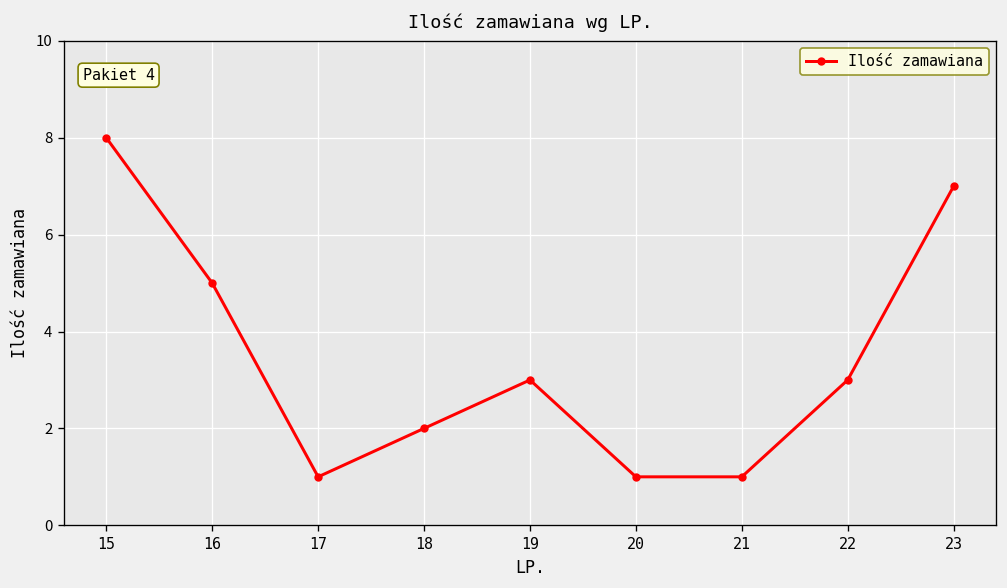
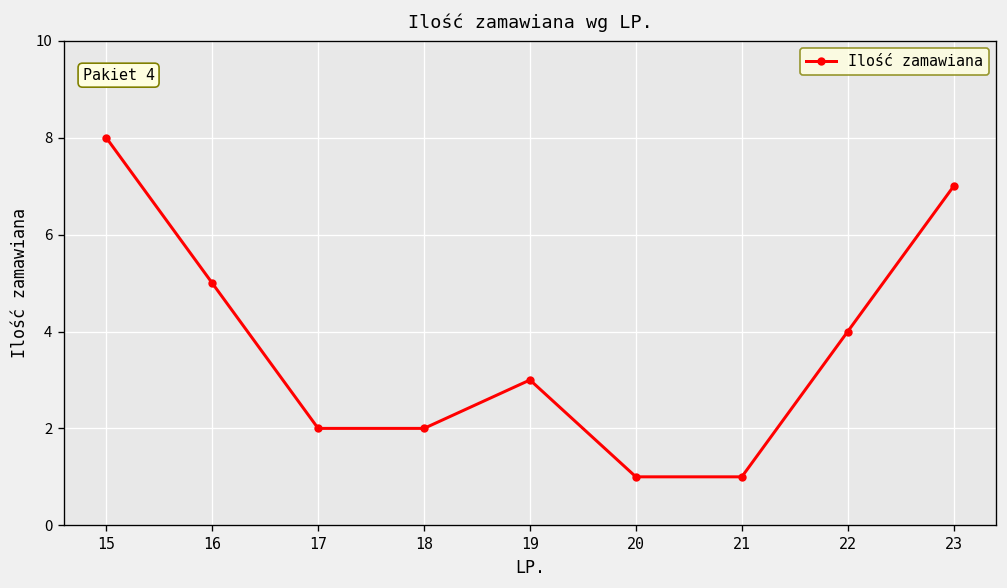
17: 1 -> 2
22: 3 -> 4
